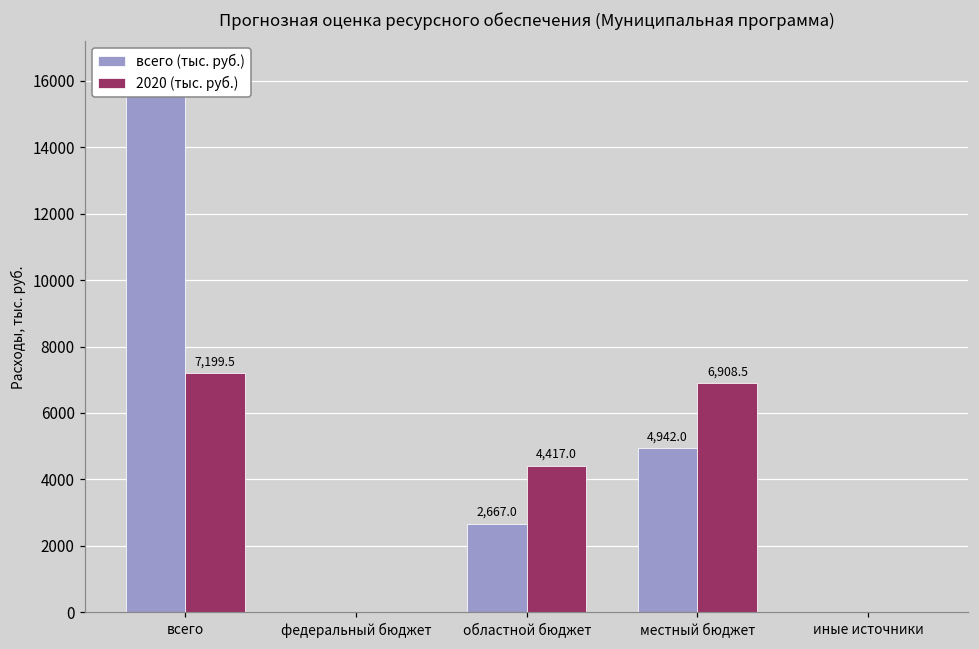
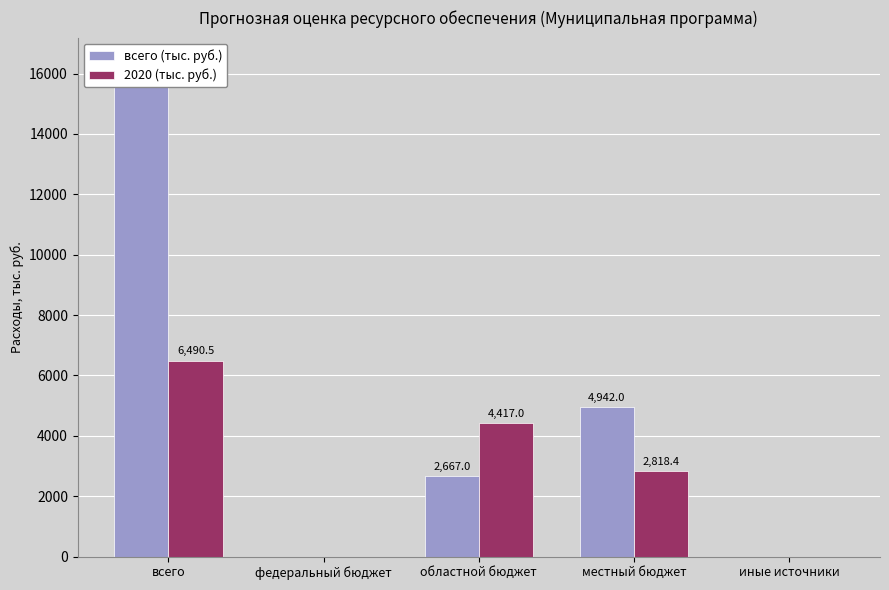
2020 (тыс. руб.), всего: 7,199.5 -> 6,490.5
2020 (тыс. руб.), местный бюджет: 6,908.5 -> 2,818.4
